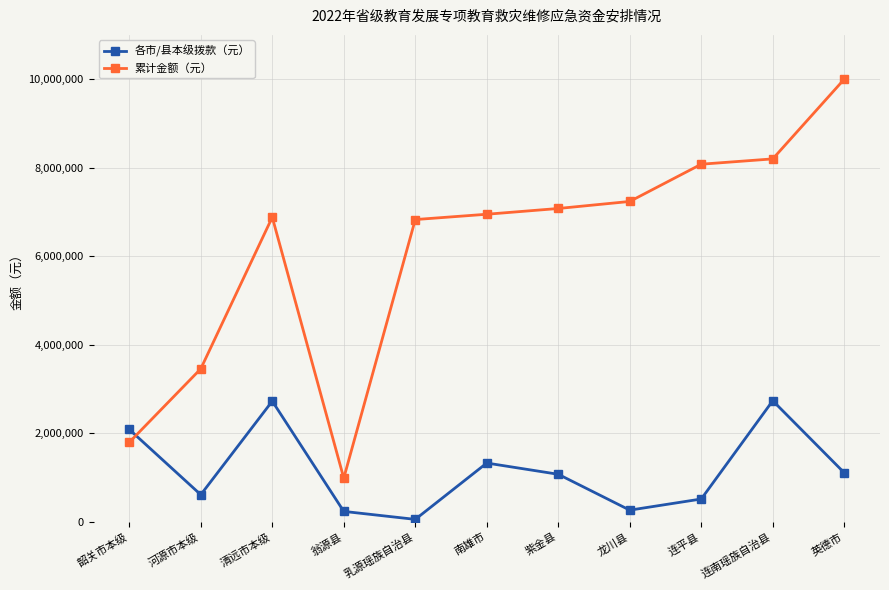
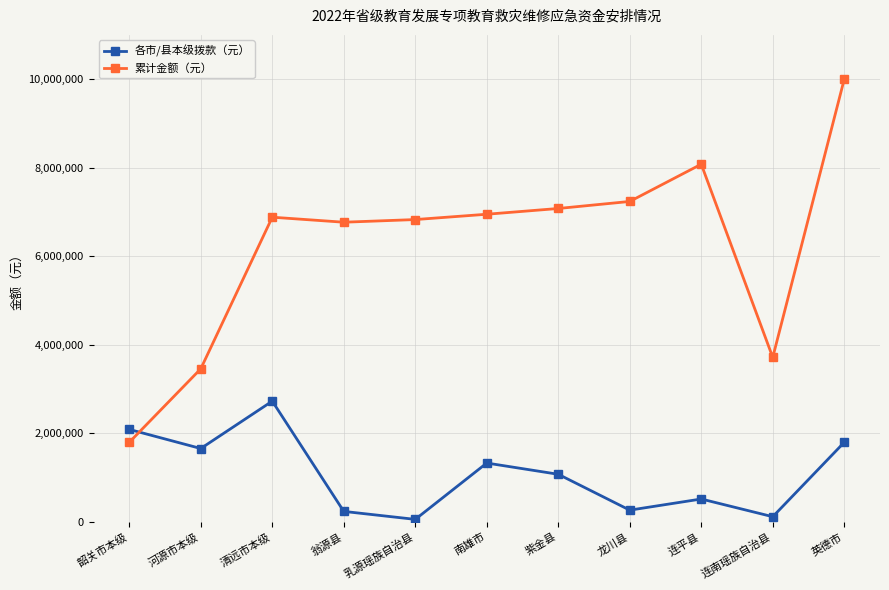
各市/县本级拨款（元）, 河源市本级: 600,000 -> 1,700,000
累计金额（元）, 翁源县: 1,000,000 -> 6,800,000
各市/县本级拨款（元）, 连南瑶族自治县: 2,700,000 -> 100,000
累计金额（元）, 连南瑶族自治县: 8,200,000 -> 3,700,000
各市/县本级拨款（元）, 英德市: 1,100,000 -> 1,800,000
